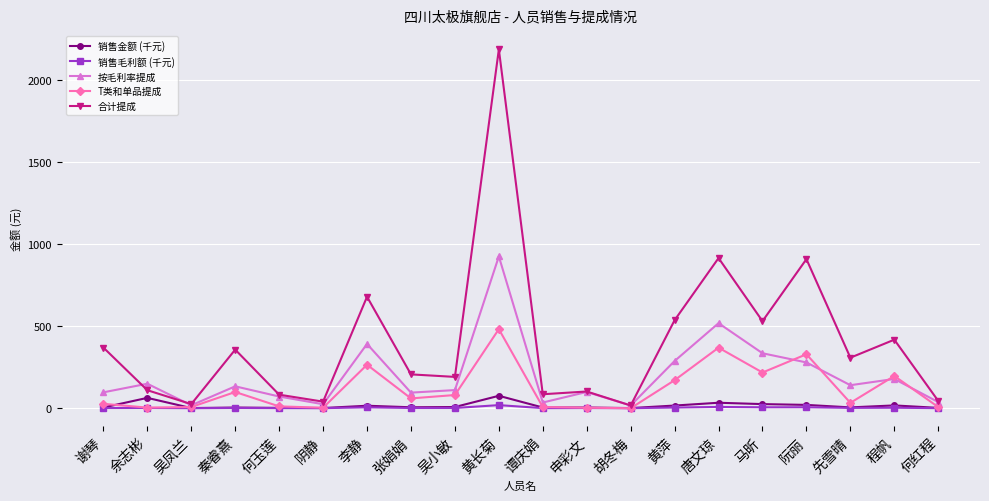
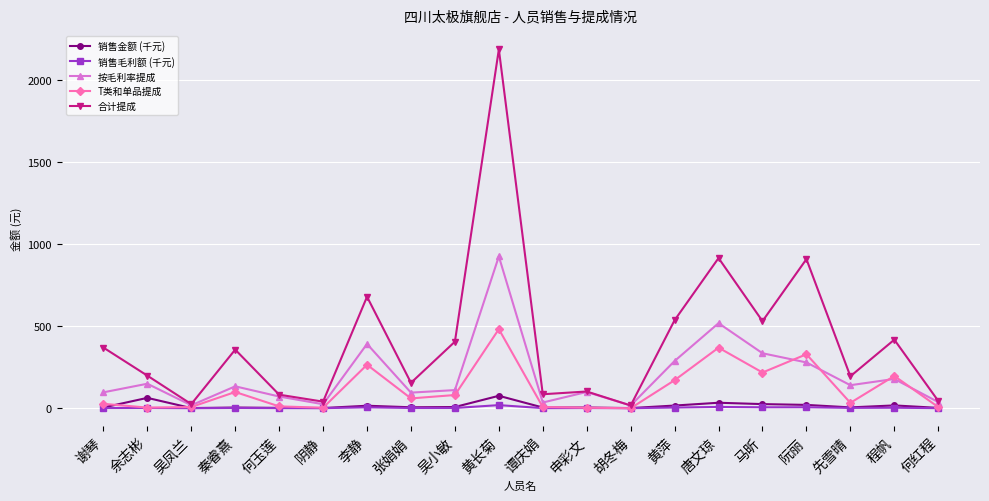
合计提成, 余志彬: 110 -> 200
合计提成, 张娟娟: 210 -> 150
合计提成, 吴小敏: 190 -> 410
合计提成, 先雪晴: 310 -> 190
